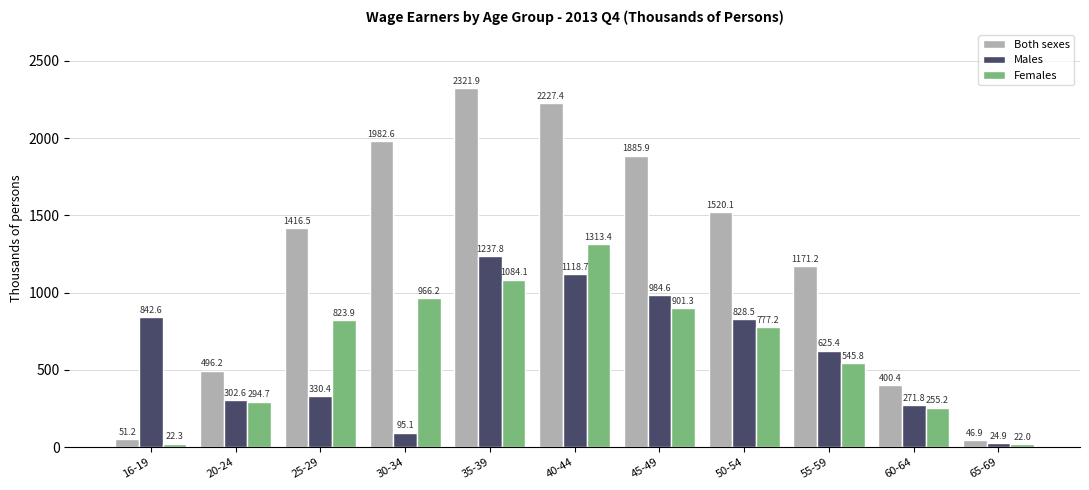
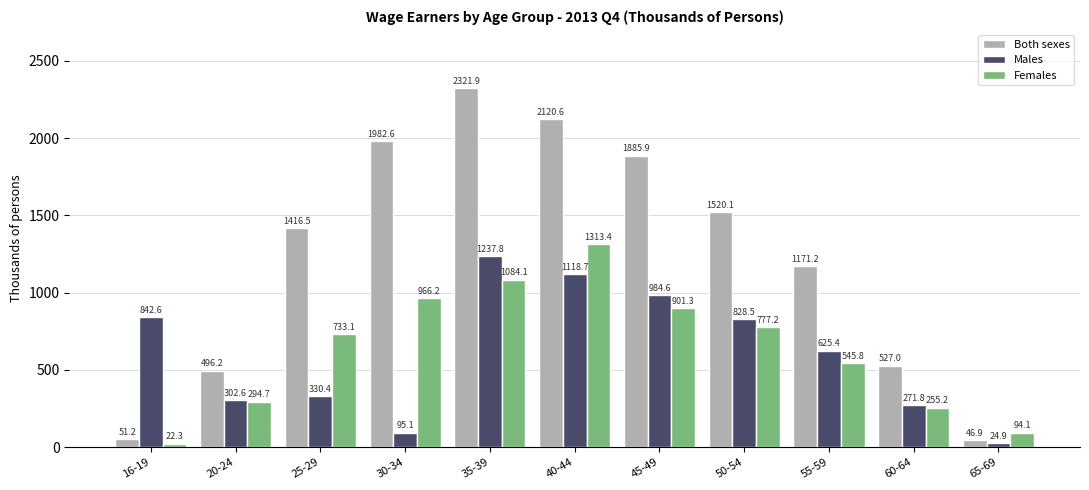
Females, 25-29: 823.9 -> 733.1
Both sexes, 40-44: 2227.4 -> 2120.6
Both sexes, 60-64: 400.4 -> 527.0
Females, 65-69: 22.0 -> 94.1
